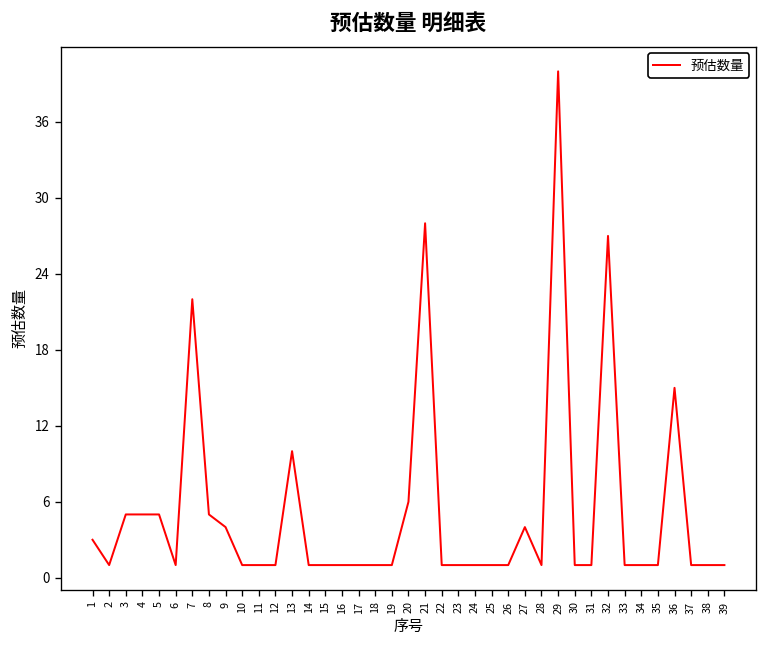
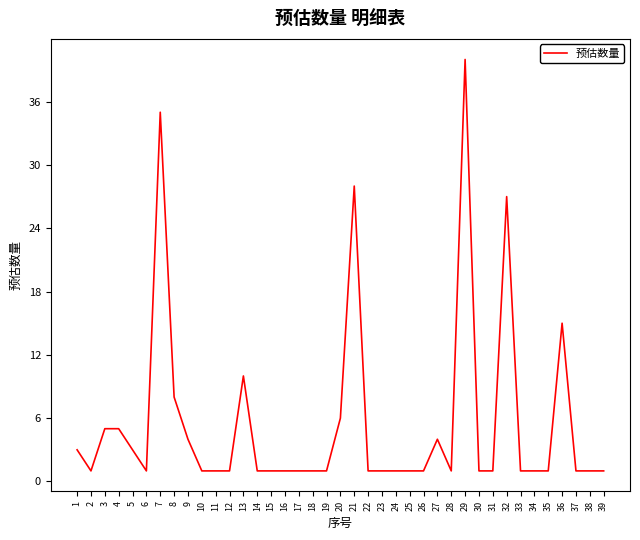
5: 5 -> 3
7: 22 -> 35
8: 5 -> 8
